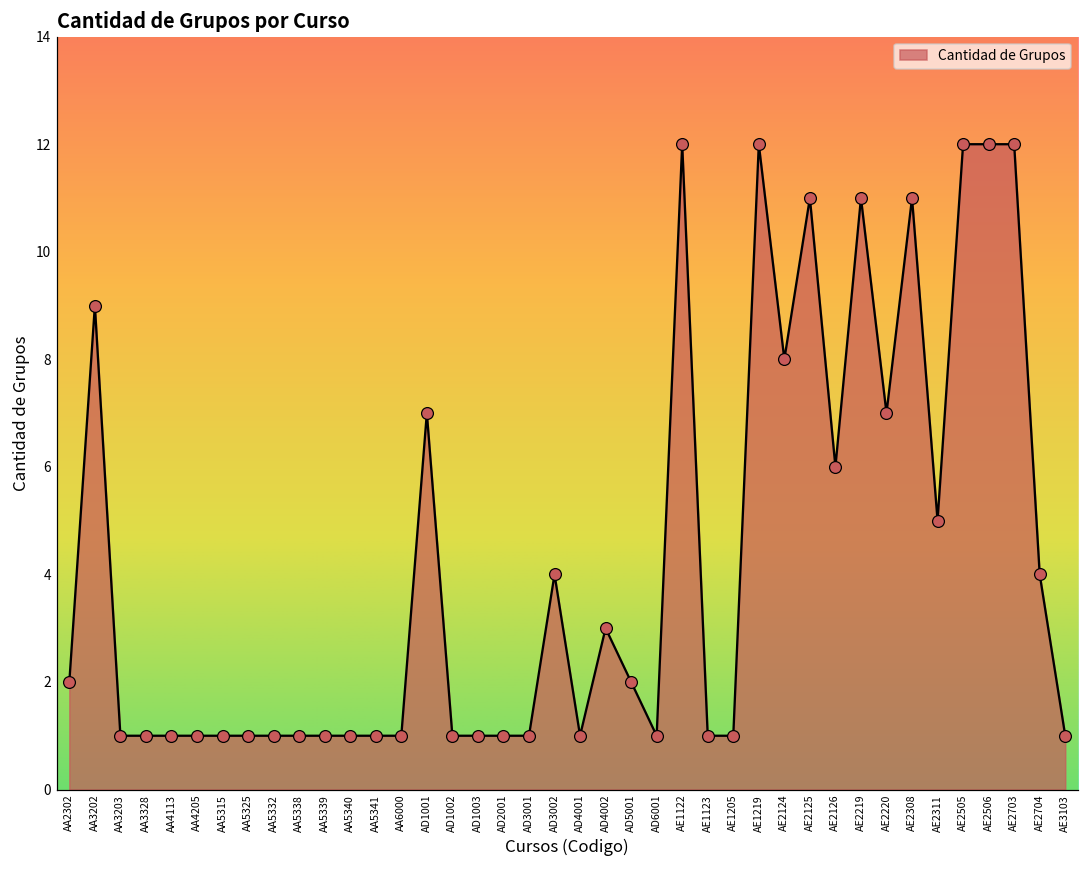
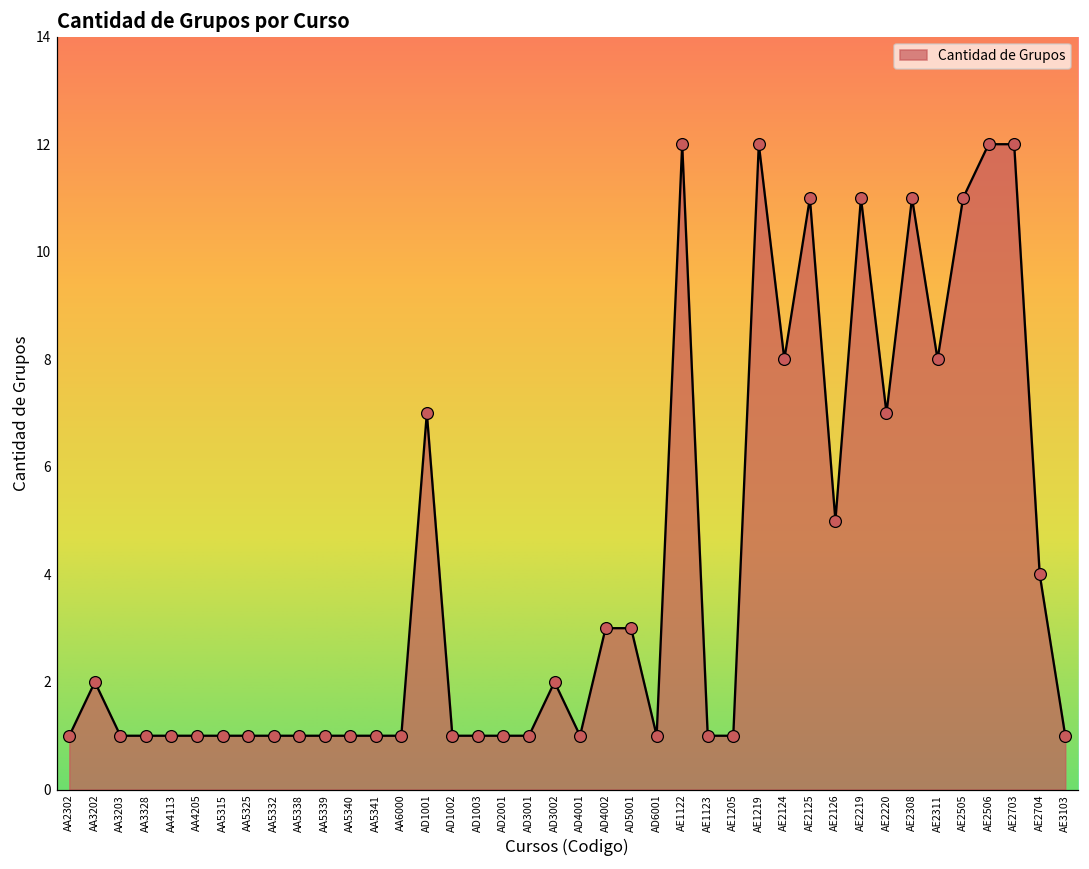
AA2302: 2 -> 1
AA3202: 9 -> 2
AD3002: 4 -> 2
AD5001: 2 -> 3
AE2126: 6 -> 5
AE2311: 5 -> 8
AE2505: 12 -> 11
